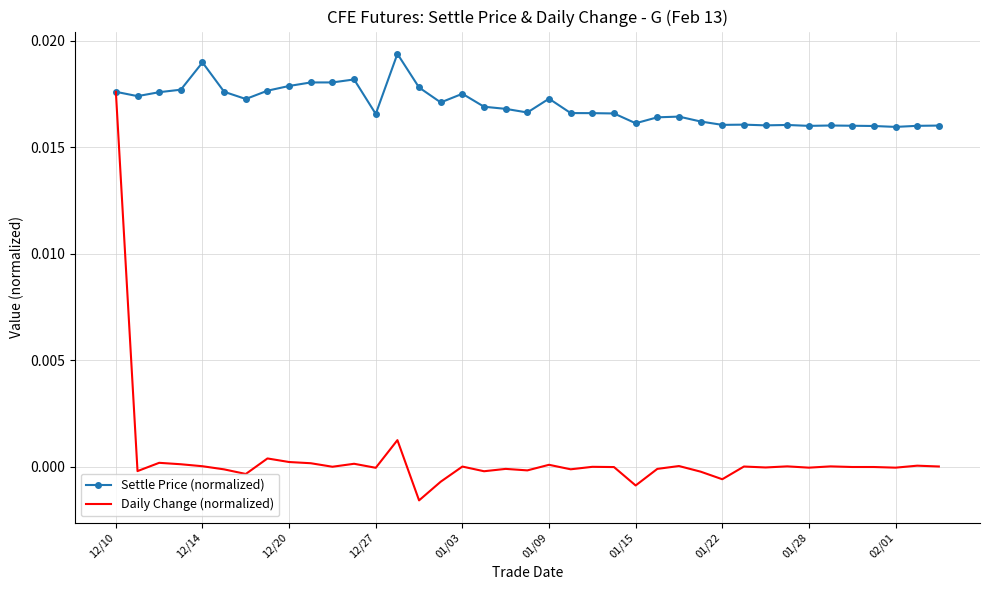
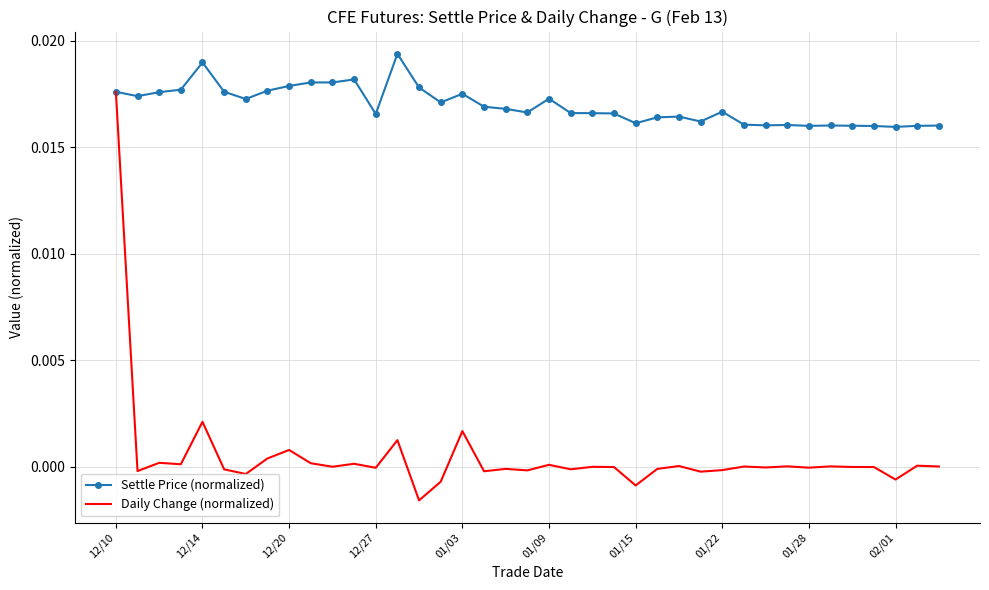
Daily Change (normalized), 12/14: 0.0000 -> 0.0021
Daily Change (normalized), 12/20: 0.0002 -> 0.0008
Daily Change (normalized), 01/03: 0.0000 -> 0.0017
Settle Price (normalized), 01/22: 0.0161 -> 0.0167
Daily Change (normalized), 01/22: -0.0006 -> -0.0002
Daily Change (normalized), 02/01: 0.0000 -> -0.0006
